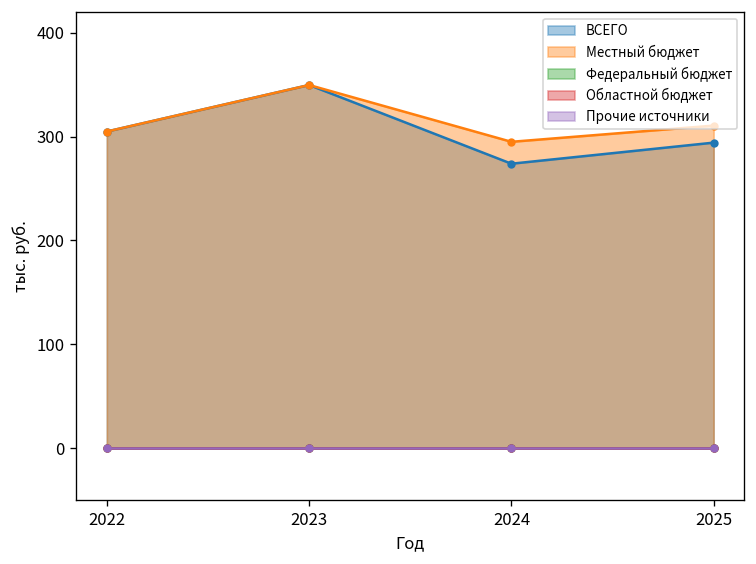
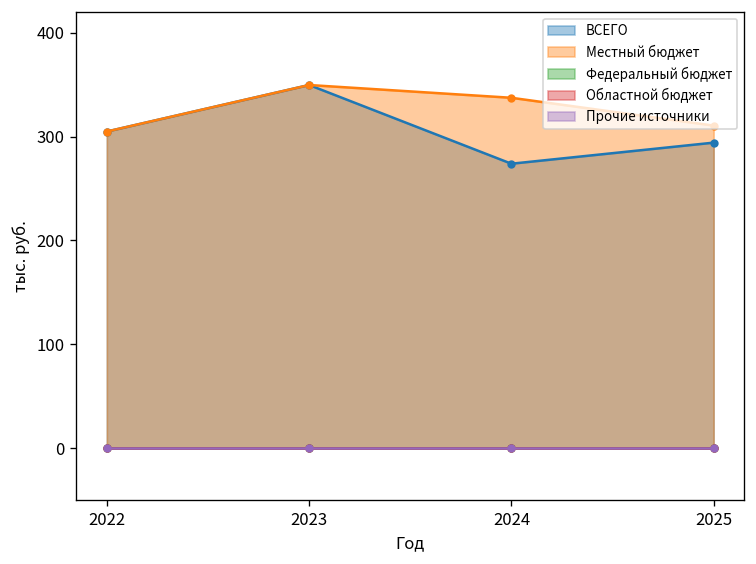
Местный бюджет, 2024: 300 -> 340
